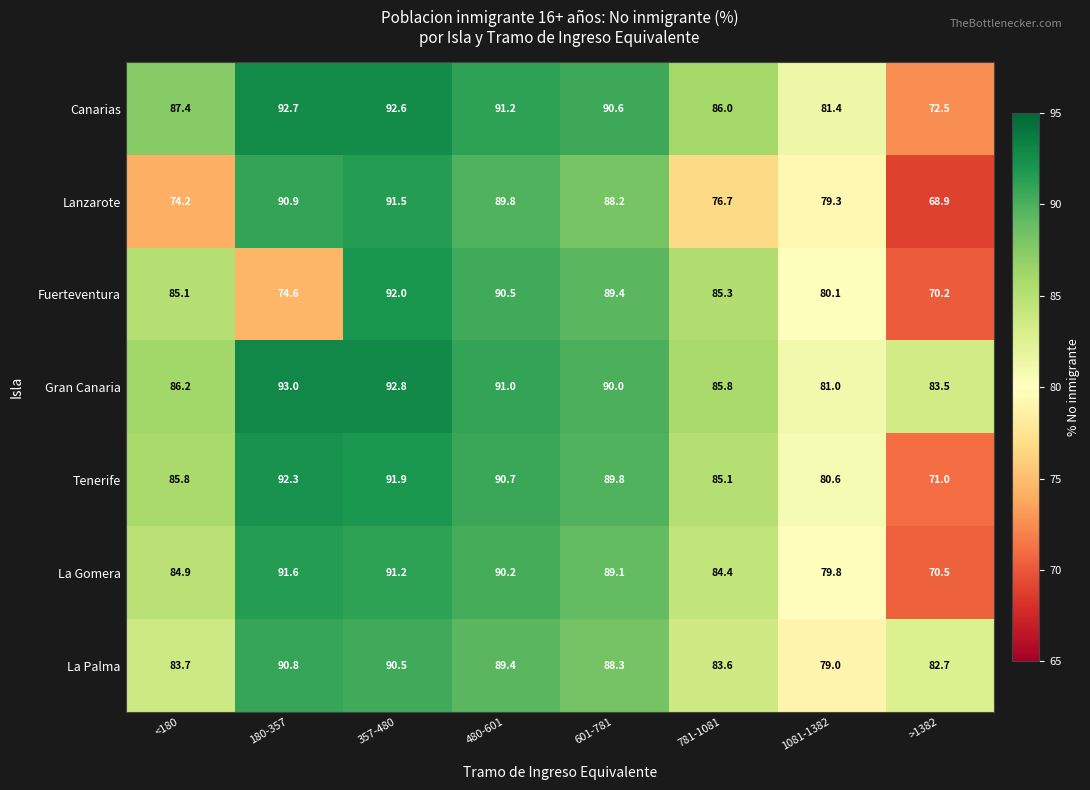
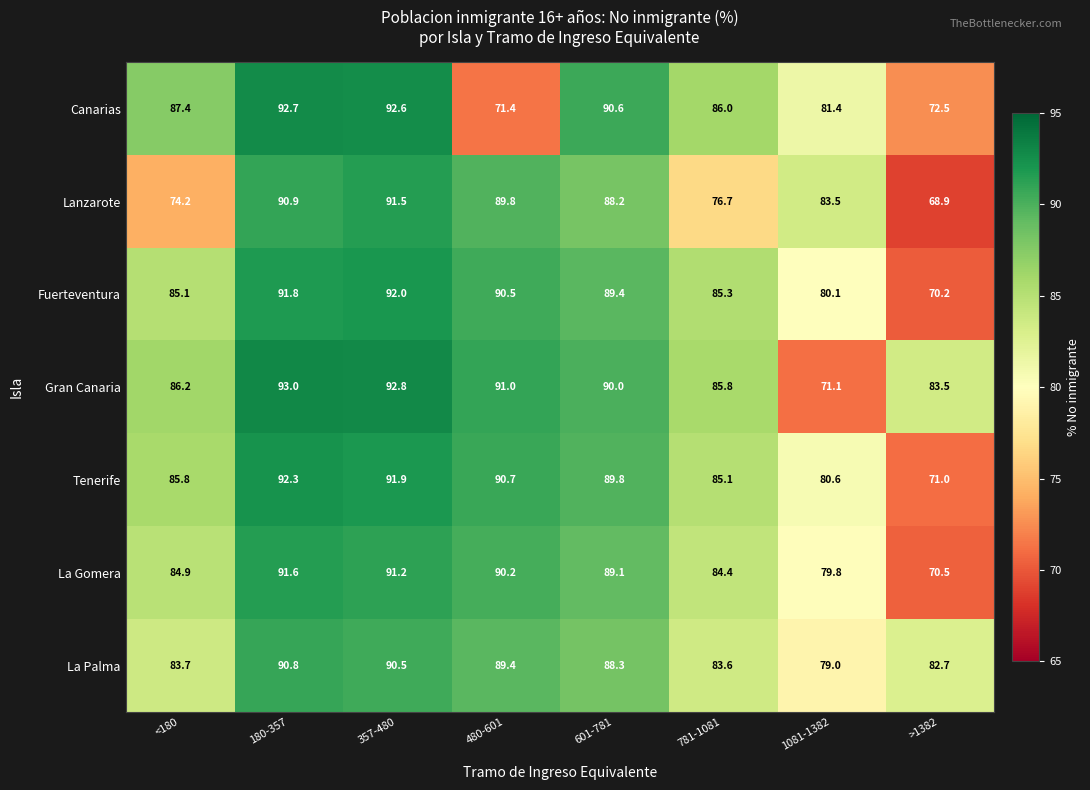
Canarias, 480-601: 91.2 -> 71.4
Lanzarote, 1081-1382: 79.3 -> 83.5
Fuerteventura, 180-357: 74.6 -> 91.8
Gran Canaria, 1081-1382: 81.0 -> 71.1
